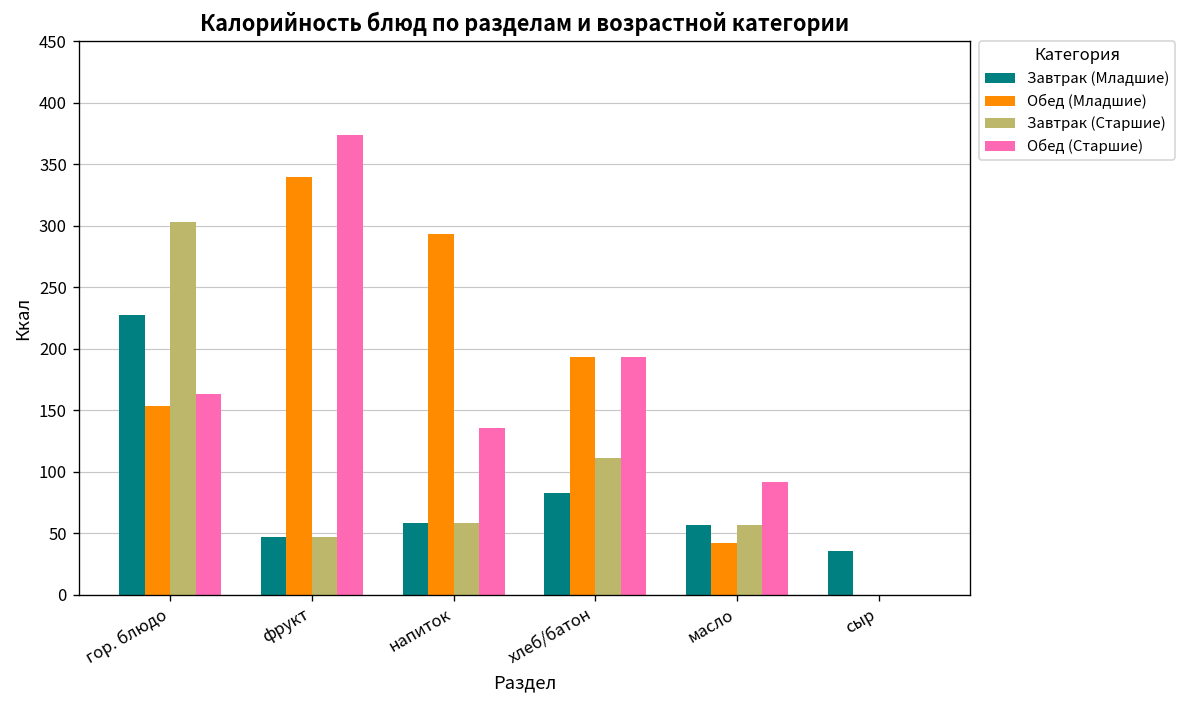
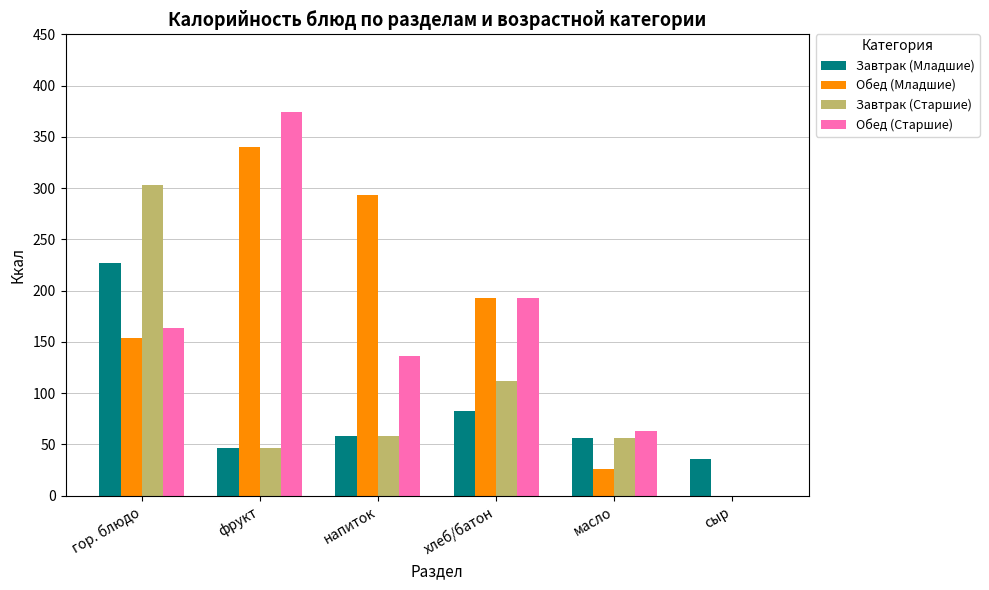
Обед (Младшие), масло: 42 -> 26
Обед (Старшие), масло: 92 -> 64
